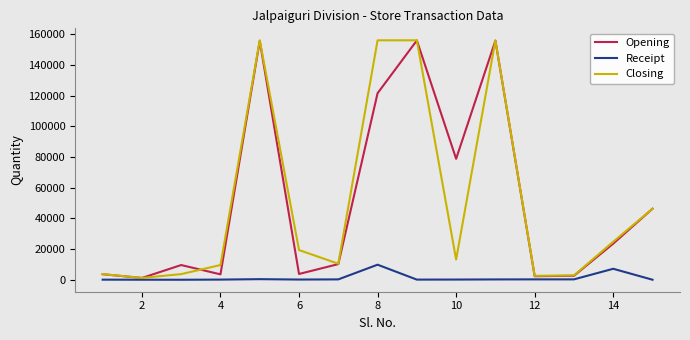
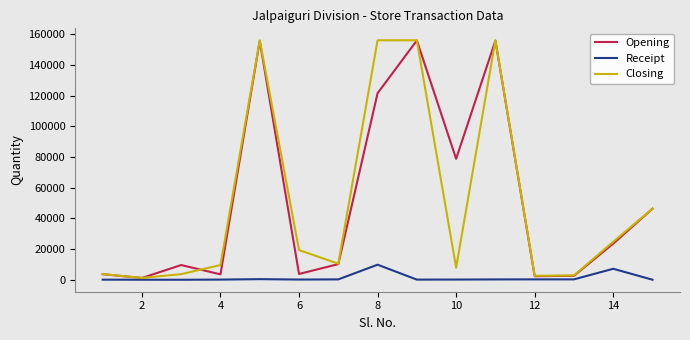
Closing, 10: 13000 -> 8000
